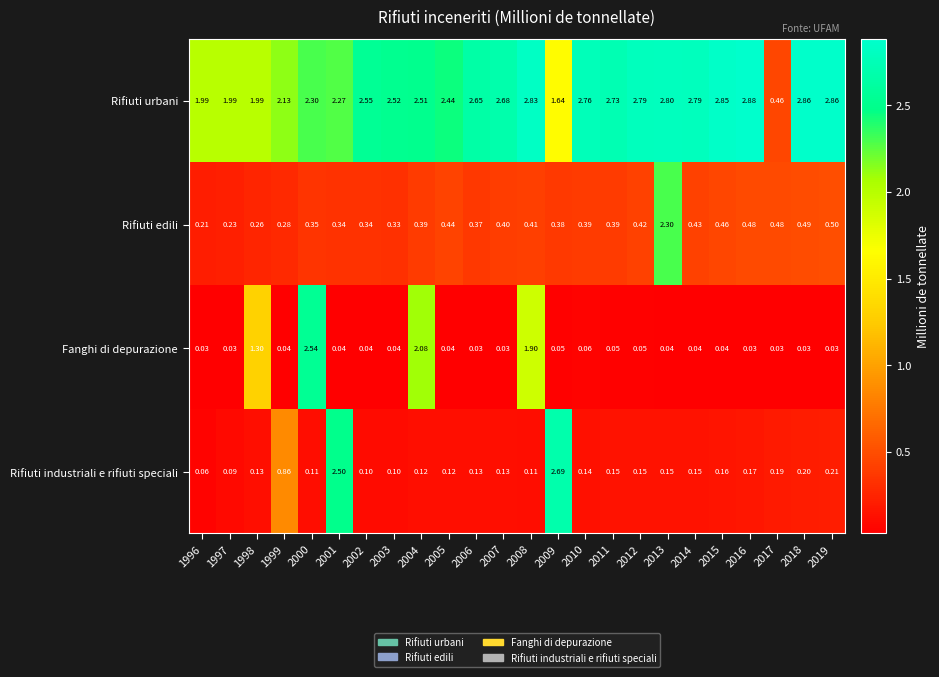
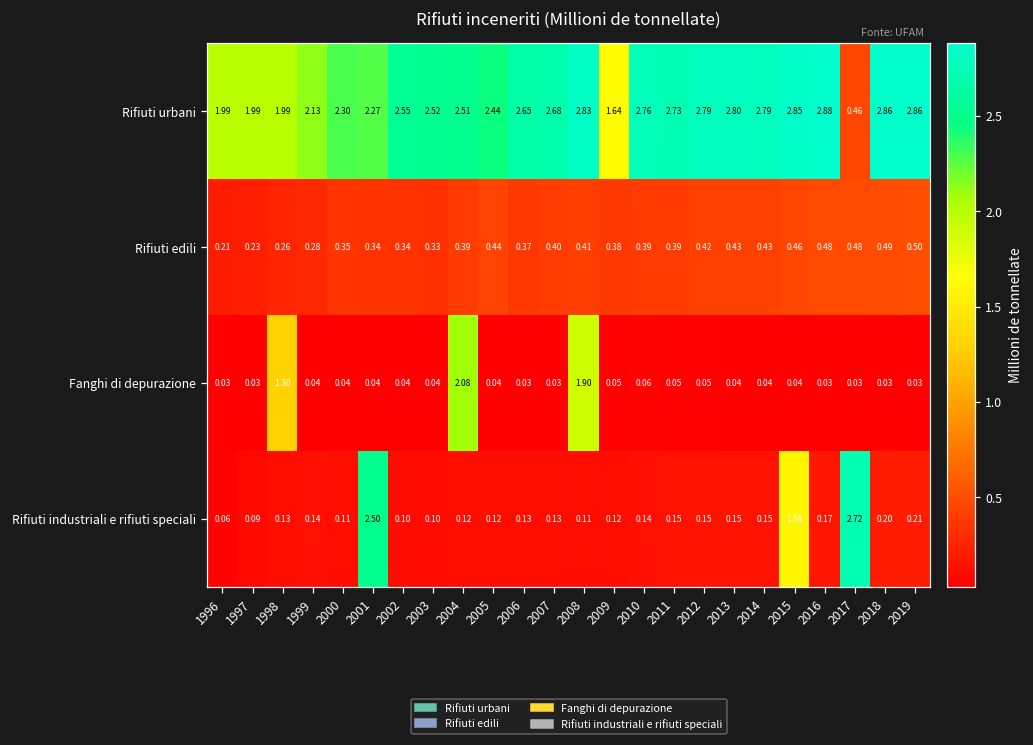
Rifiuti edili, 2013: 2.30 -> 0.43
Fanghi di depurazione, 2000: 2.54 -> 0.04
Rifiuti industriali e rifiuti speciali, 1999: 0.86 -> 0.14
Rifiuti industriali e rifiuti speciali, 2009: 2.69 -> 0.12
Rifiuti industriali e rifiuti speciali, 2015: 0.16 -> 1.58
Rifiuti industriali e rifiuti speciali, 2017: 0.19 -> 2.72
